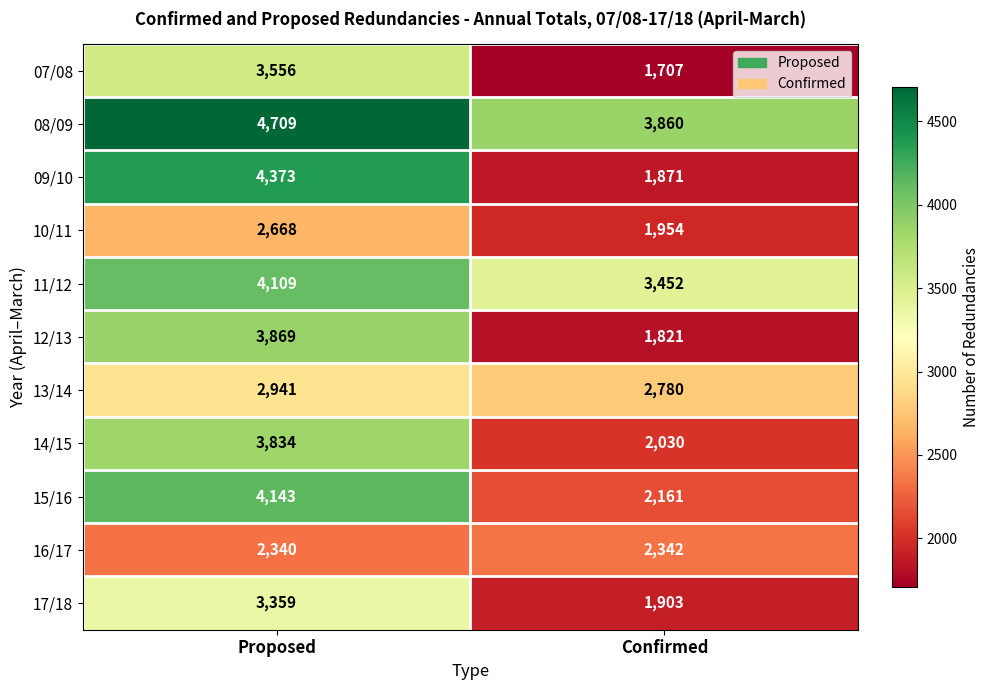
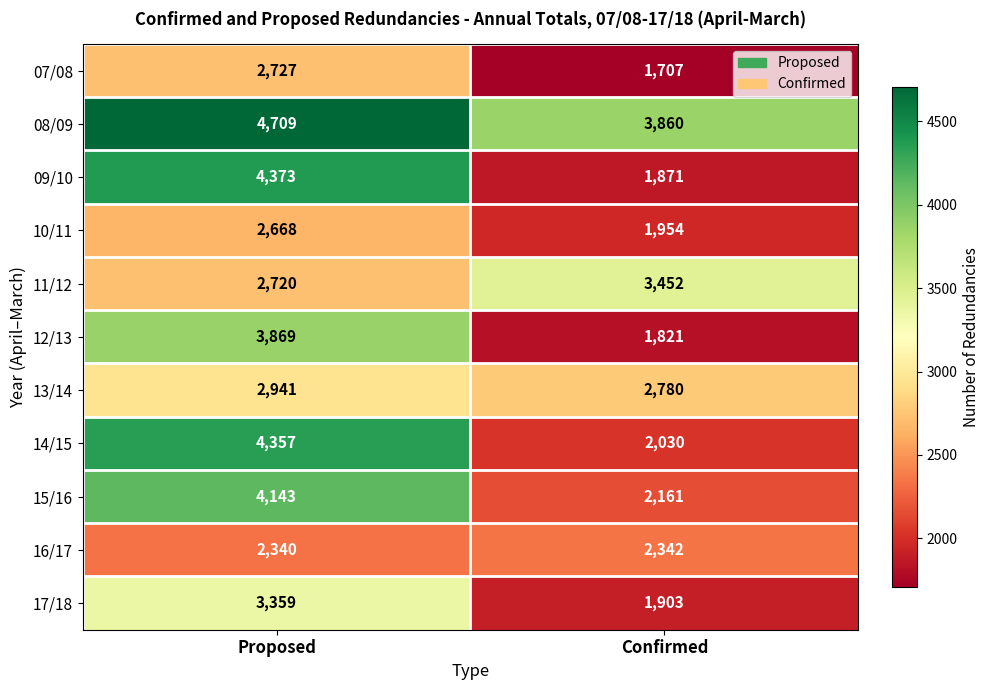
07/08, Proposed: 3,556 -> 2,727
11/12, Proposed: 4,109 -> 2,720
14/15, Proposed: 3,834 -> 4,357
